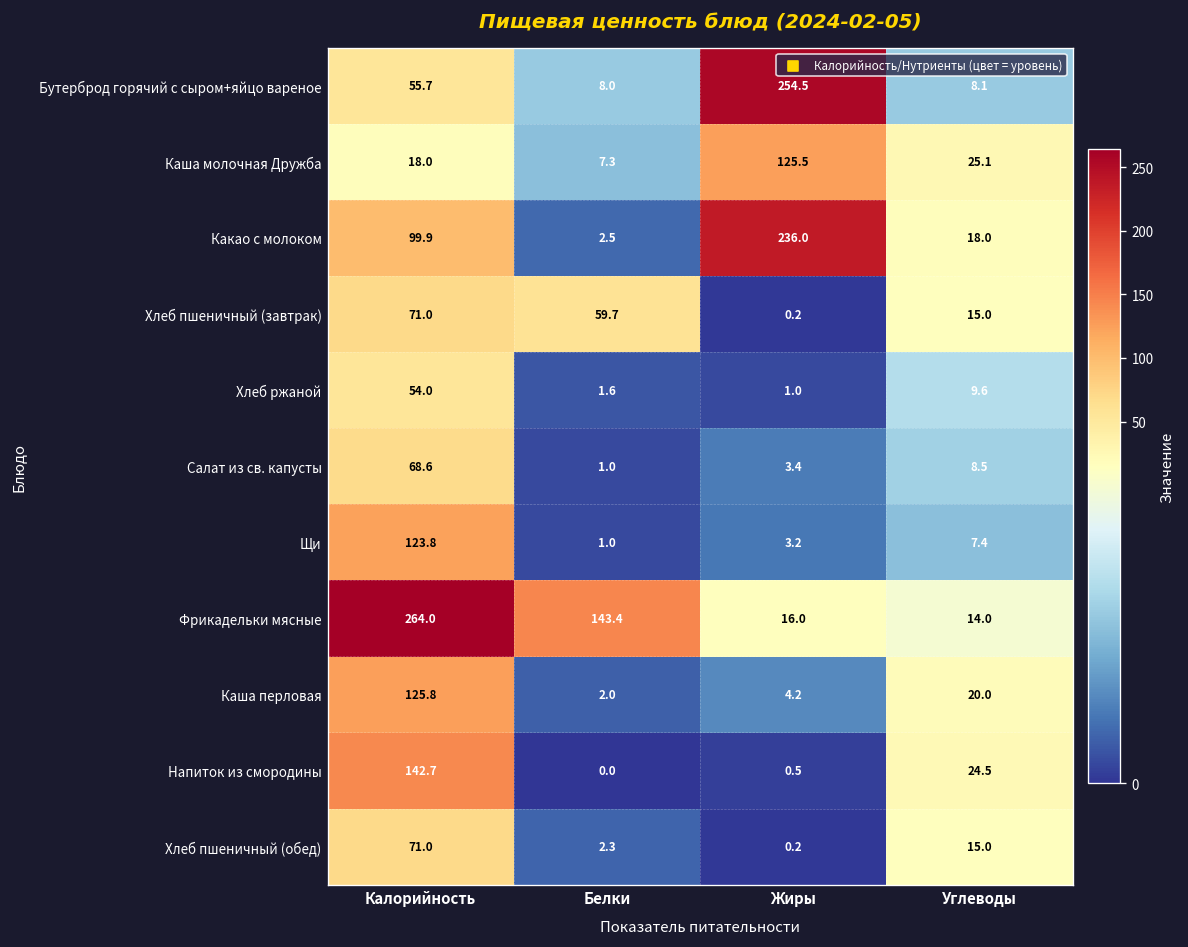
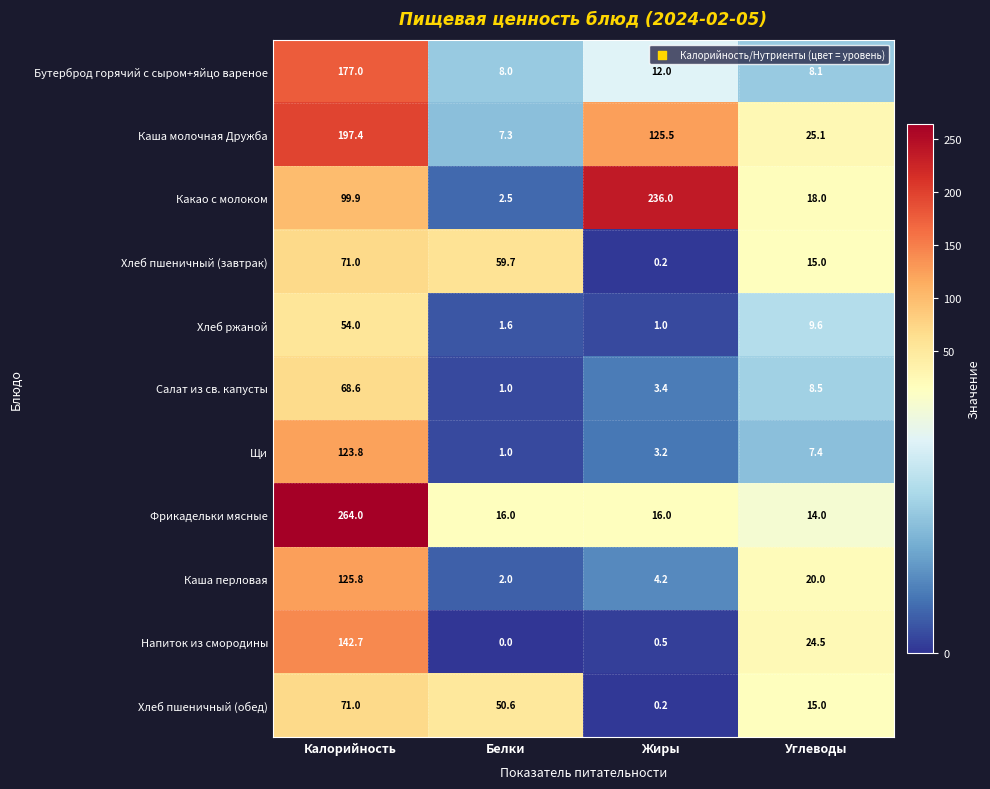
Бутерброд горячий с сыром+яйцо вареное, Калорийность: 55.7 -> 177.0
Бутерброд горячий с сыром+яйцо вареное, Жиры: 254.5 -> 12.0
Каша молочная Дружба, Калорийность: 18.0 -> 197.4
Фрикадельки мясные, Белки: 143.4 -> 16.0
Хлеб пшеничный (обед), Белки: 2.3 -> 50.6
